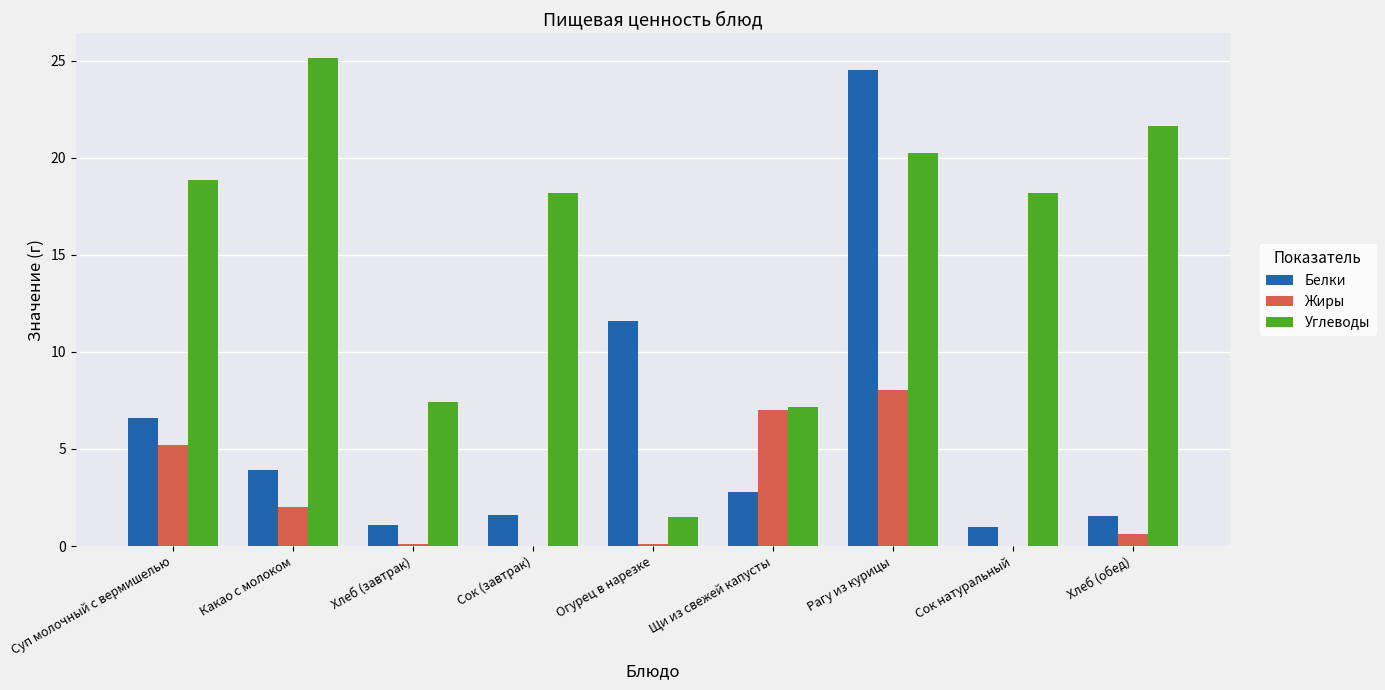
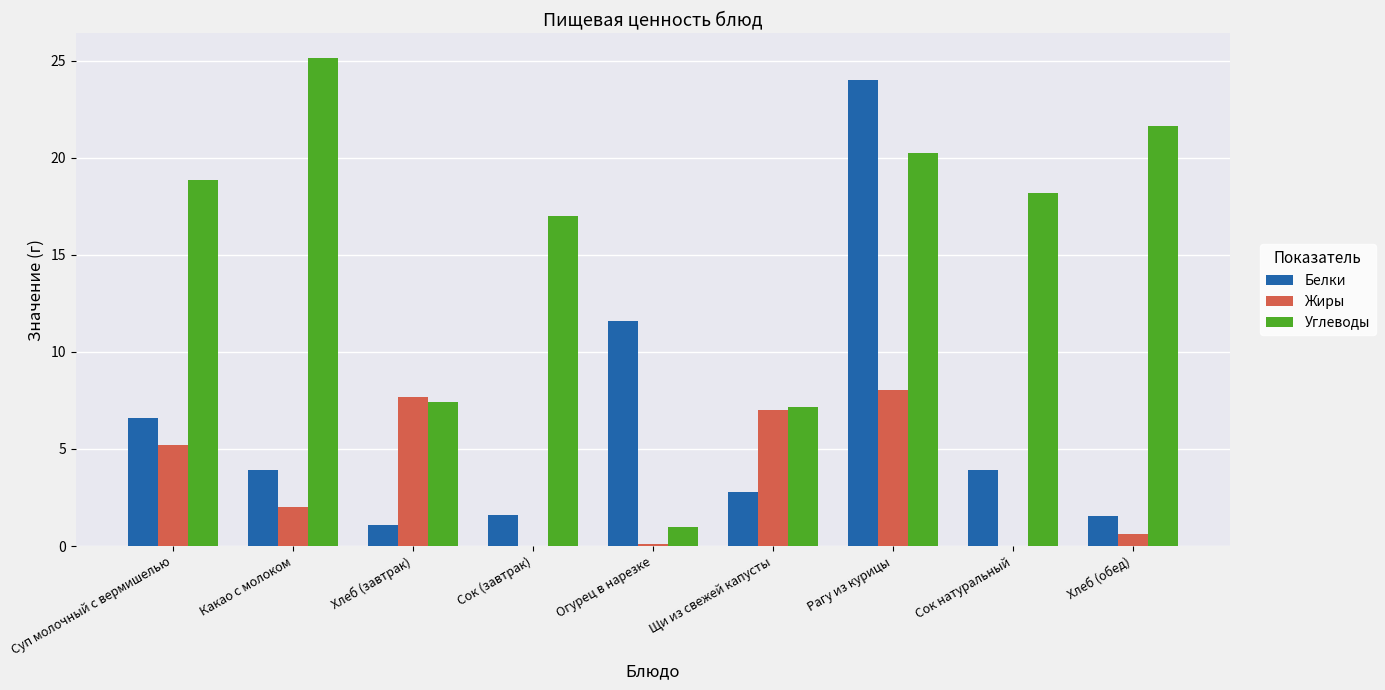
Жиры, Хлеб (завтрак): 0.1 -> 7.7
Углеводы, Сок (завтрак): 18.2 -> 17.0
Углеводы, Огурец в нарезке: 1.5 -> 1.0
Белки, Рагу из курицы: 24.5 -> 24.0
Белки, Сок натуральный: 1.0 -> 3.9
